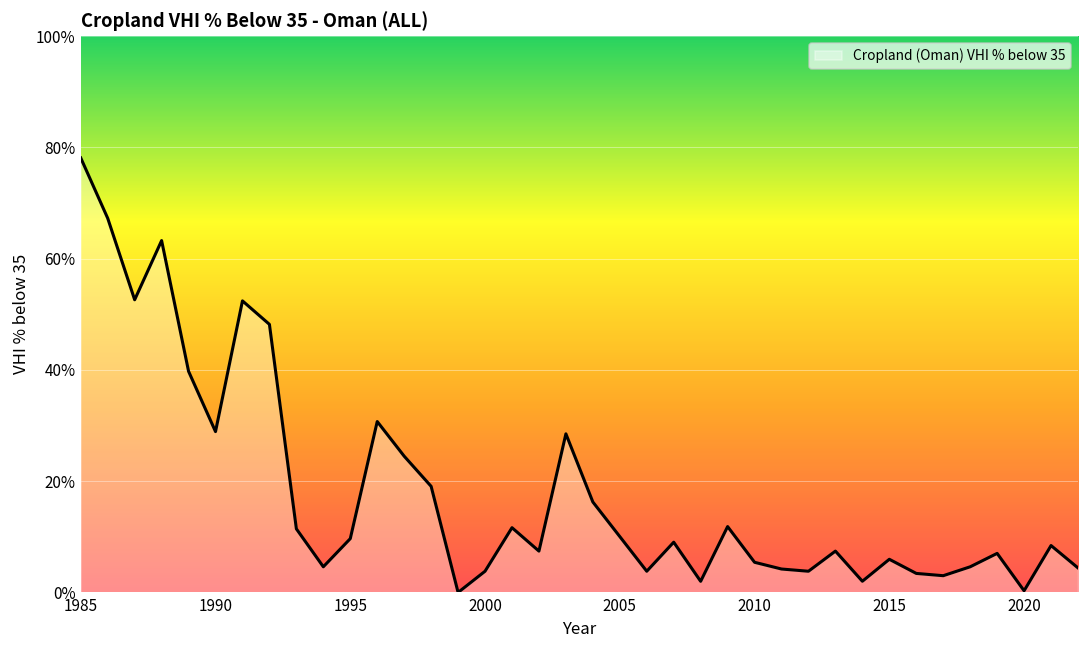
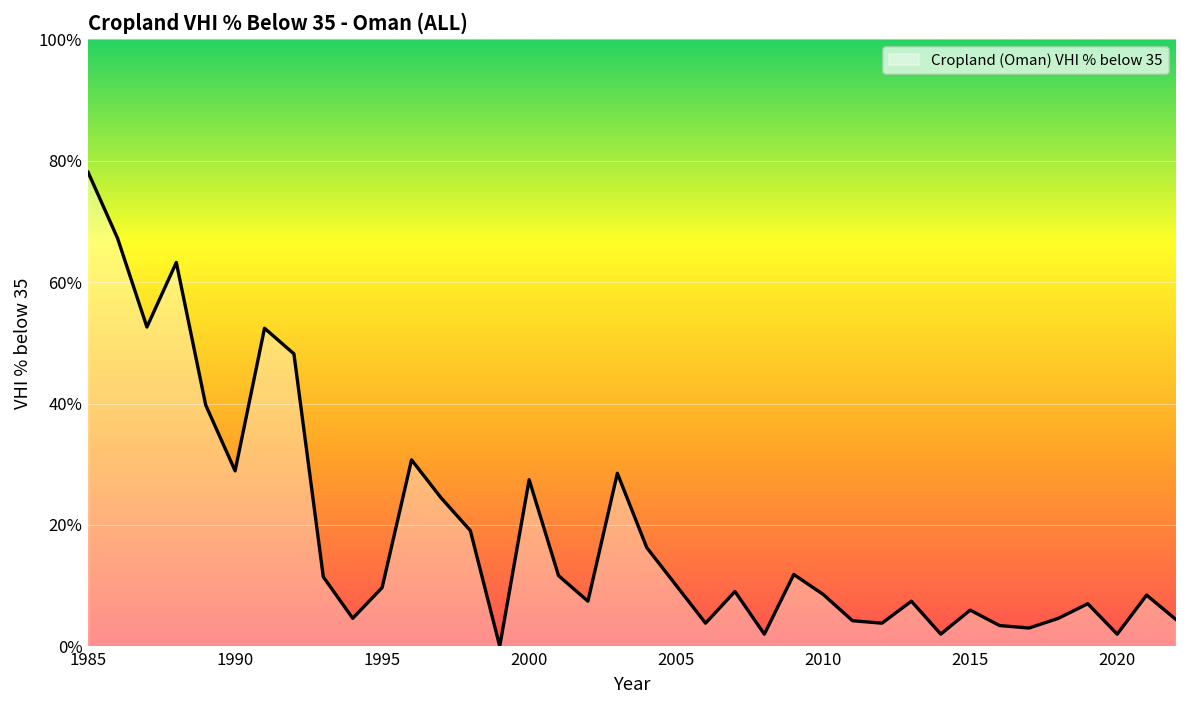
2000: 4% -> 27%
2010: 5% -> 9%
2020: 0% -> 2%
